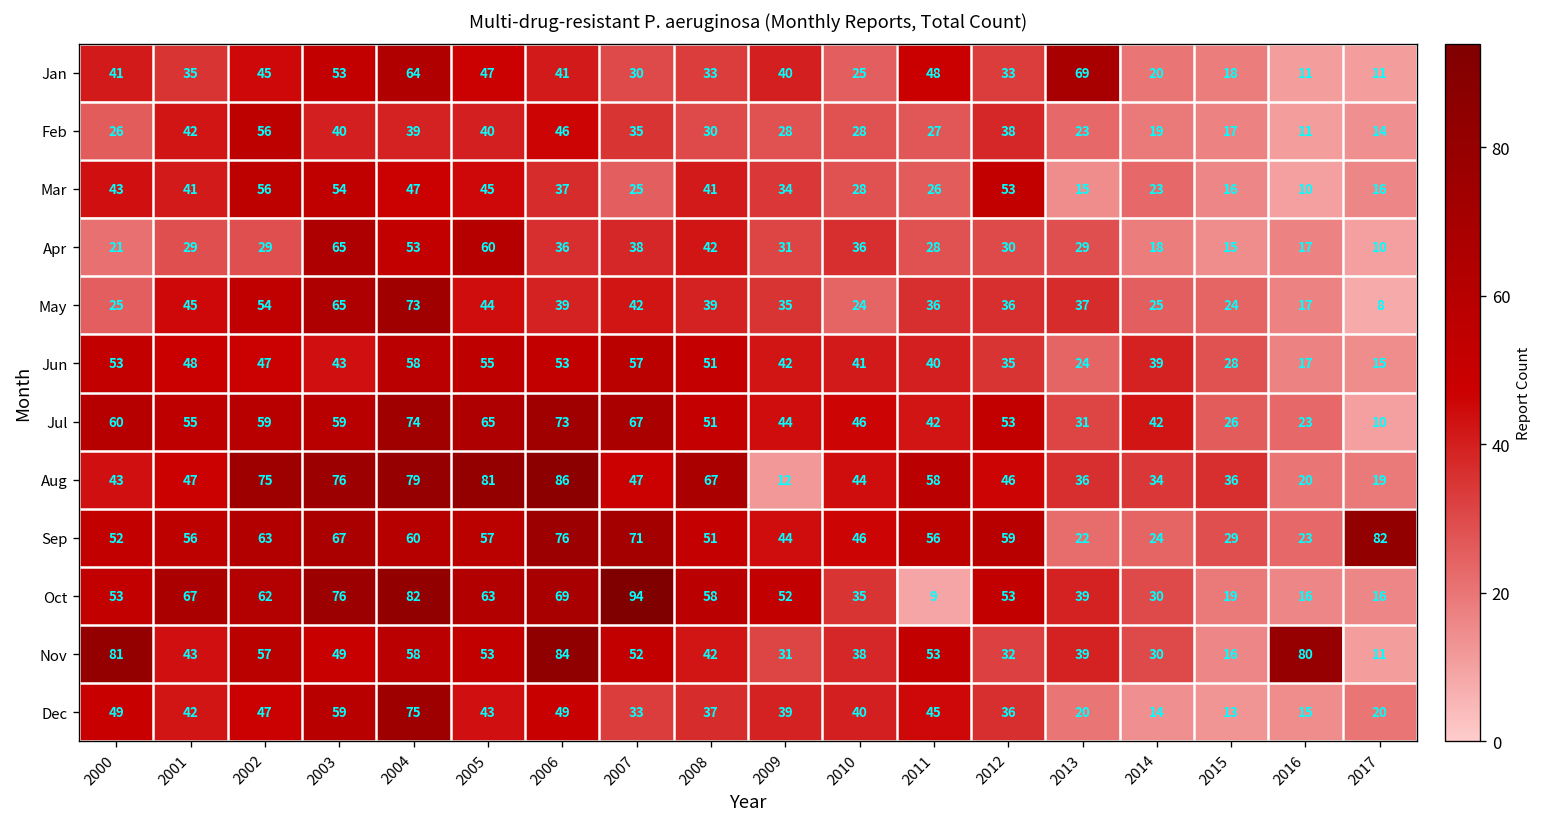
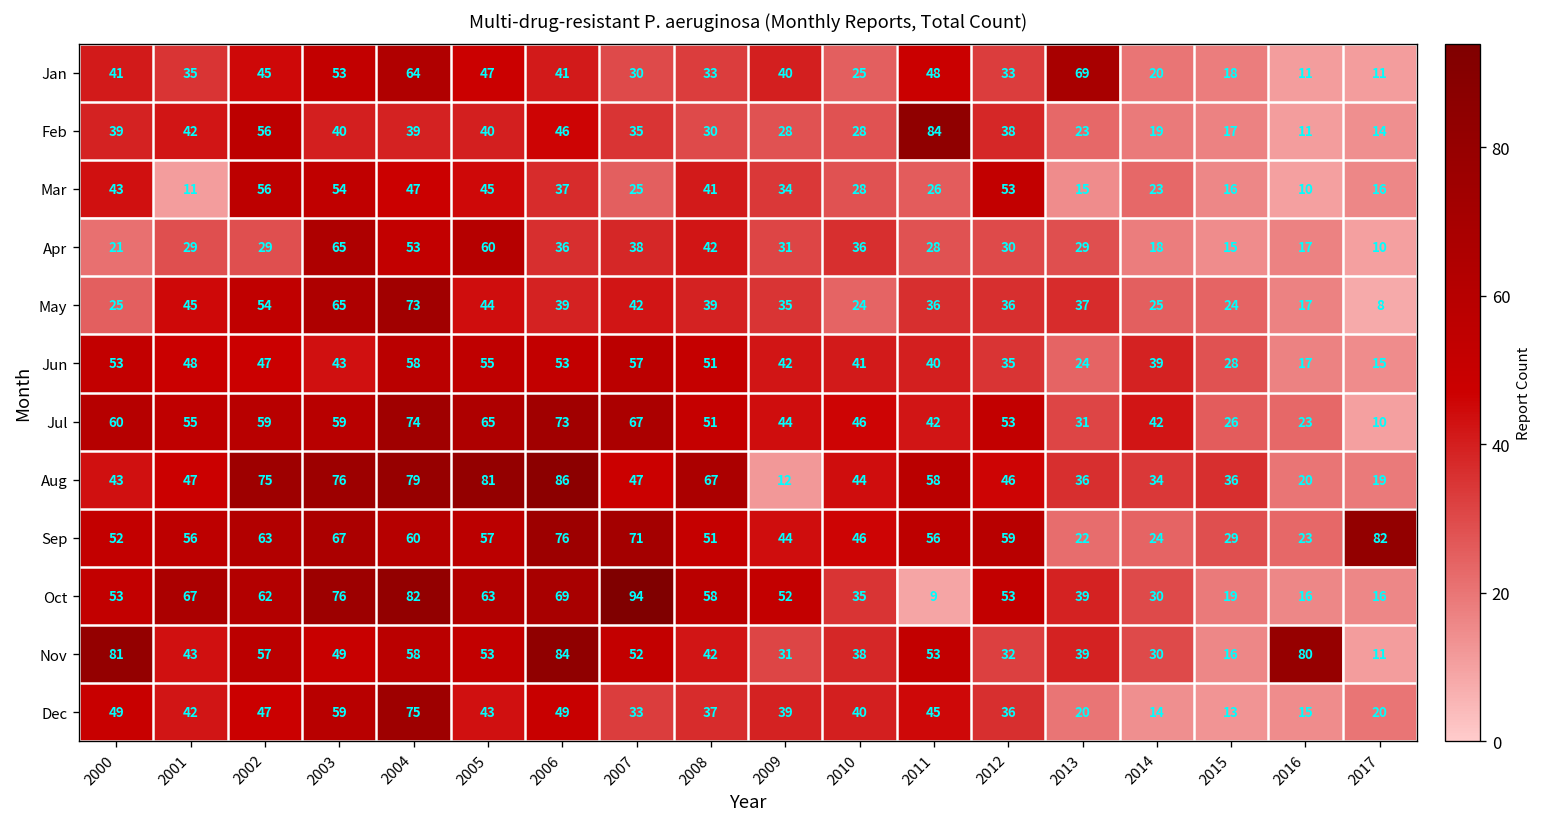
Feb, 2000: 26 -> 39
Feb, 2011: 27 -> 84
Mar, 2001: 41 -> 11
